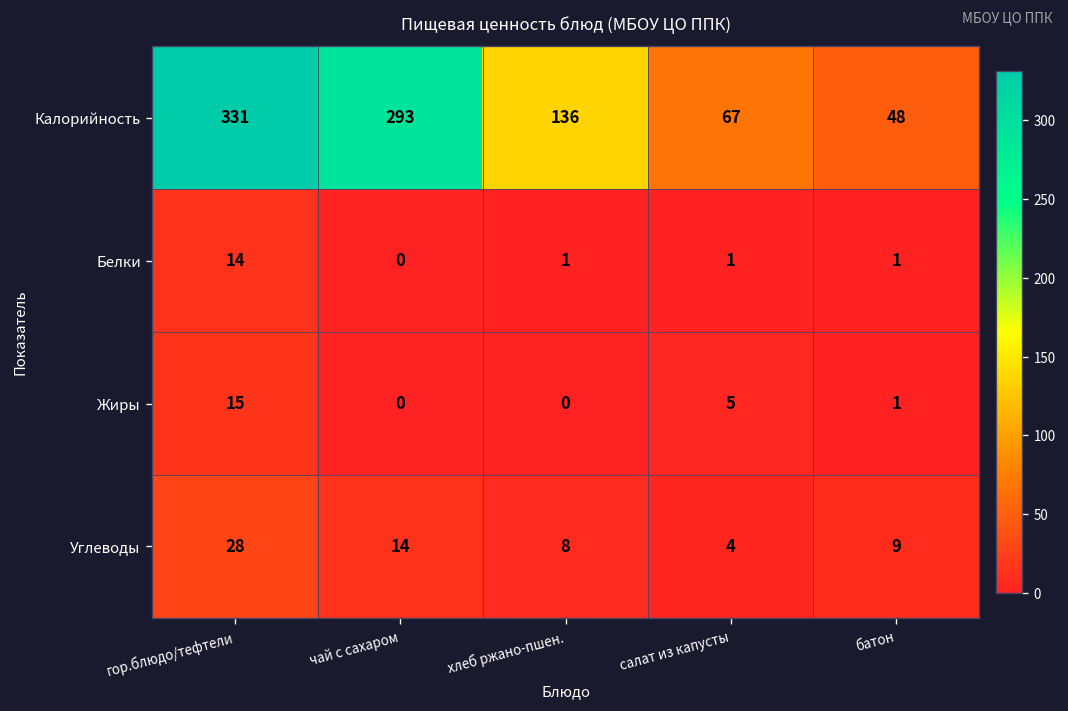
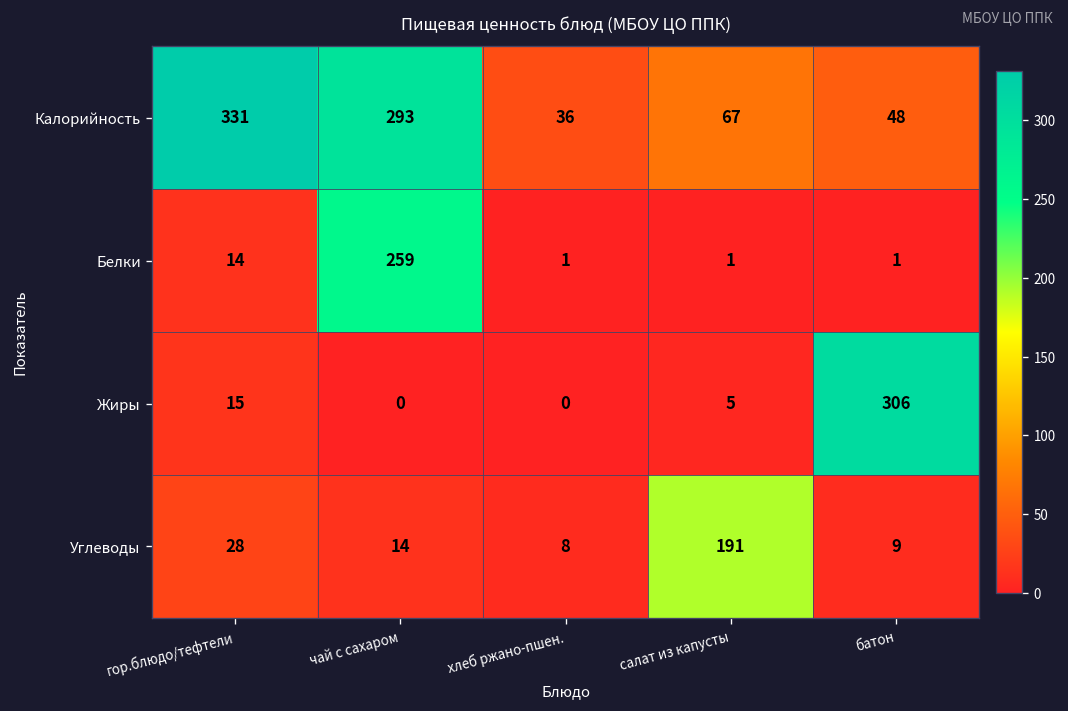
Калорийность, хлеб ржано-пшен.: 136 -> 36
Белки, чай с сахаром: 0 -> 259
Жиры, батон: 1 -> 306
Углеводы, салат из капусты: 4 -> 191
